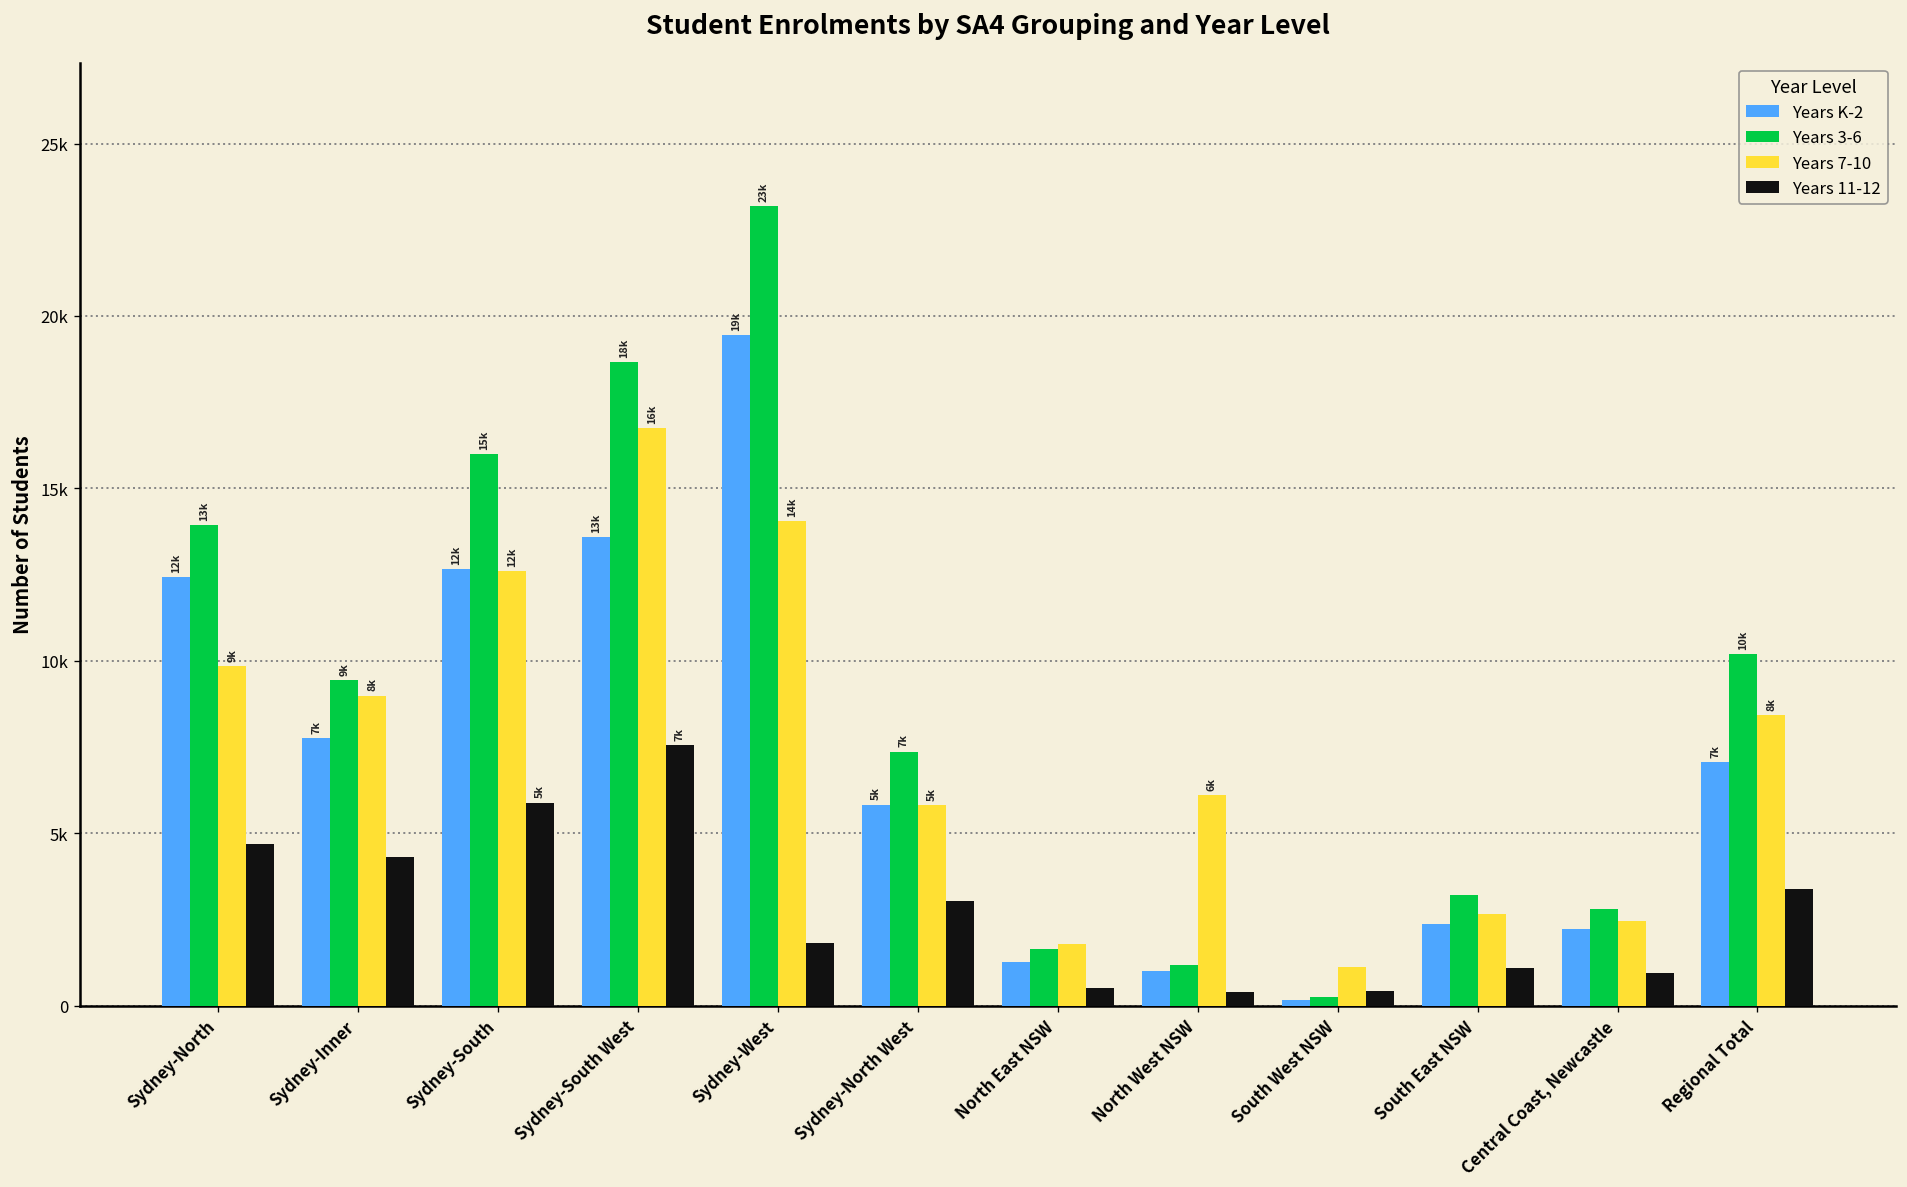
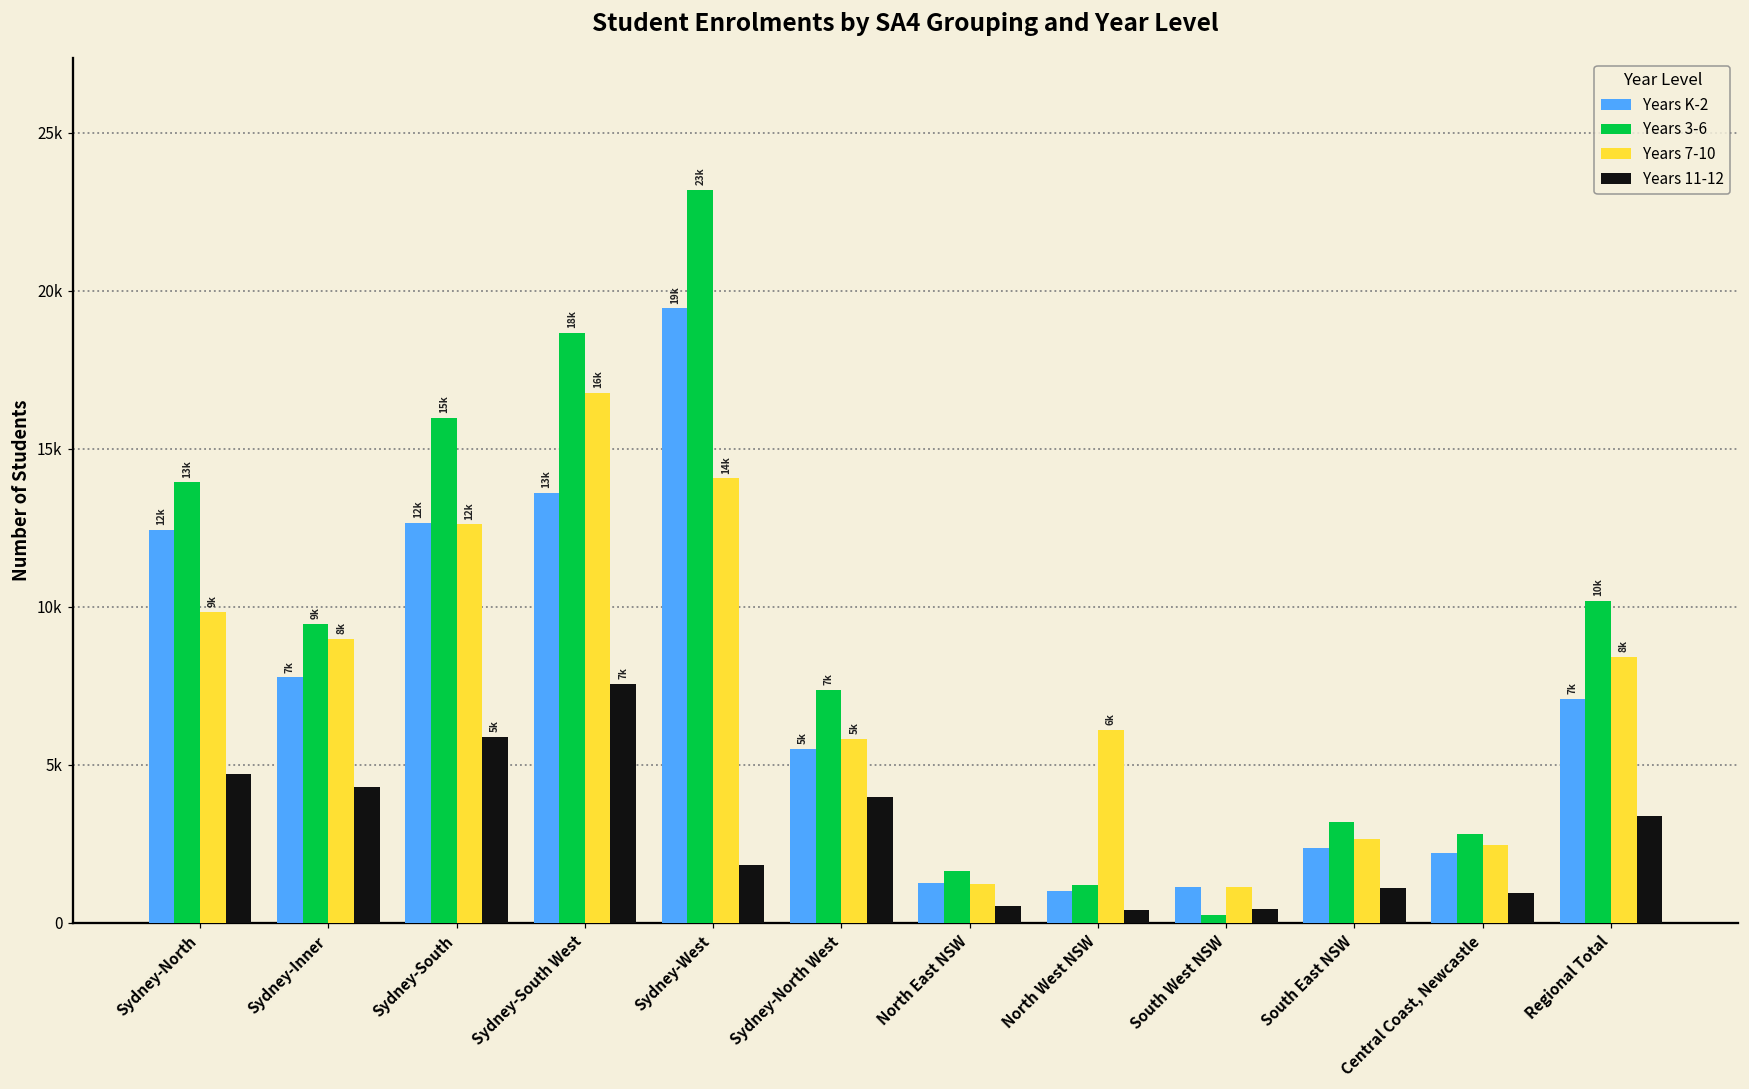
Years K-2, Sydney-North West: 5800 -> 5500
Years 11-12, Sydney-North West: 3000 -> 4000
Years 7-10, North East NSW: 1800 -> 1200
Years K-2, South West NSW: 200 -> 1100
